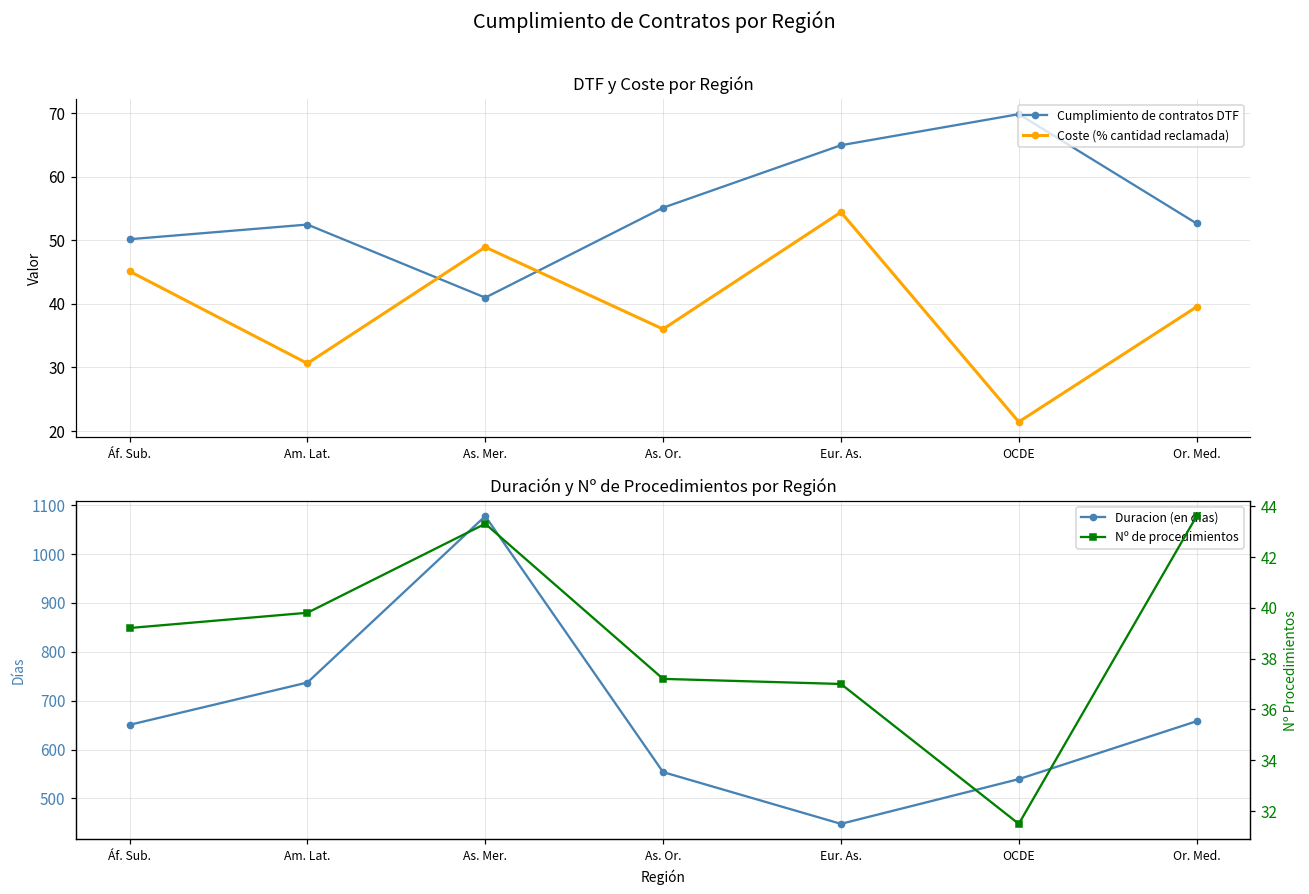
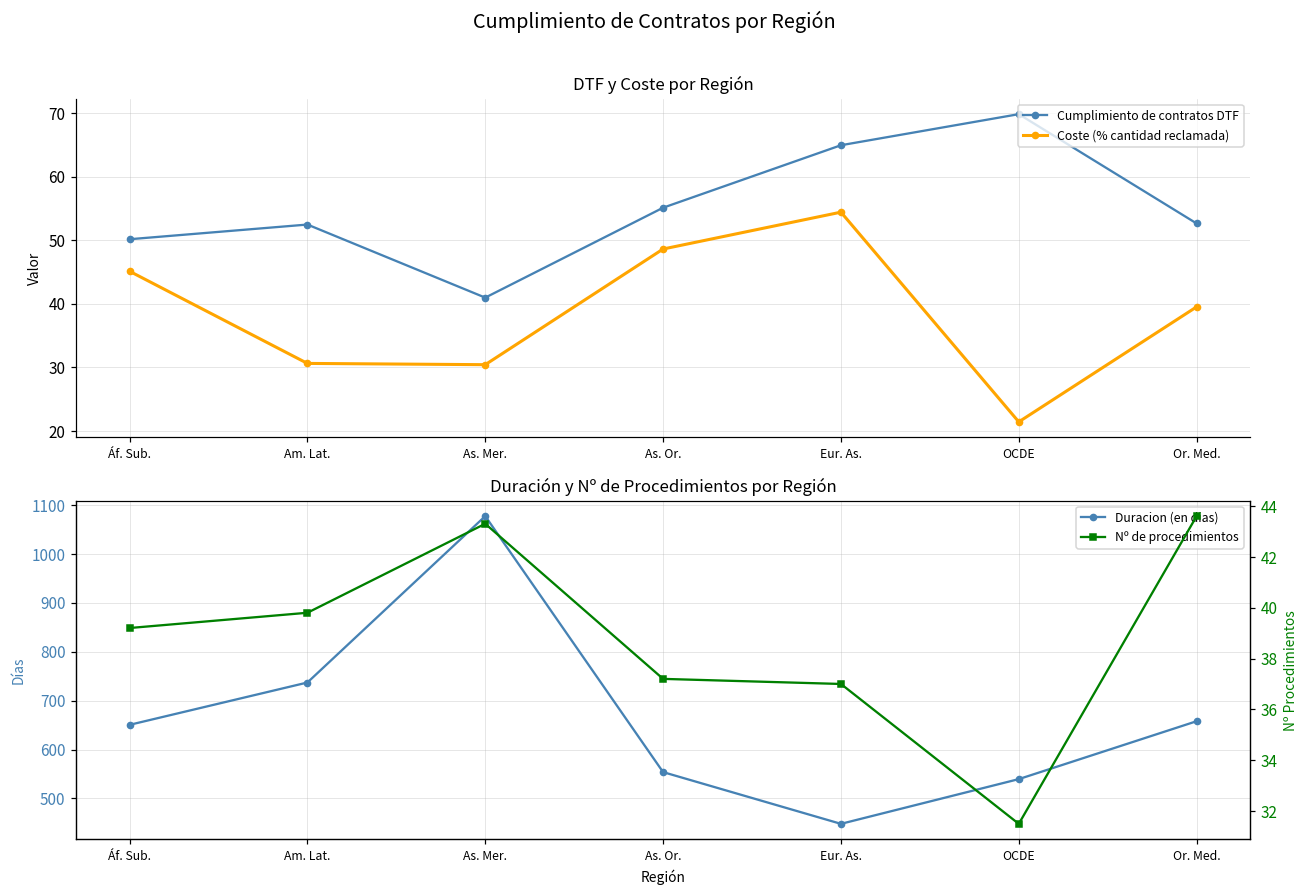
DTF y Coste por Región, Coste (% cantidad reclamada), As. Mer.: 49 -> 30
DTF y Coste por Región, Coste (% cantidad reclamada), As. Or.: 36 -> 49
